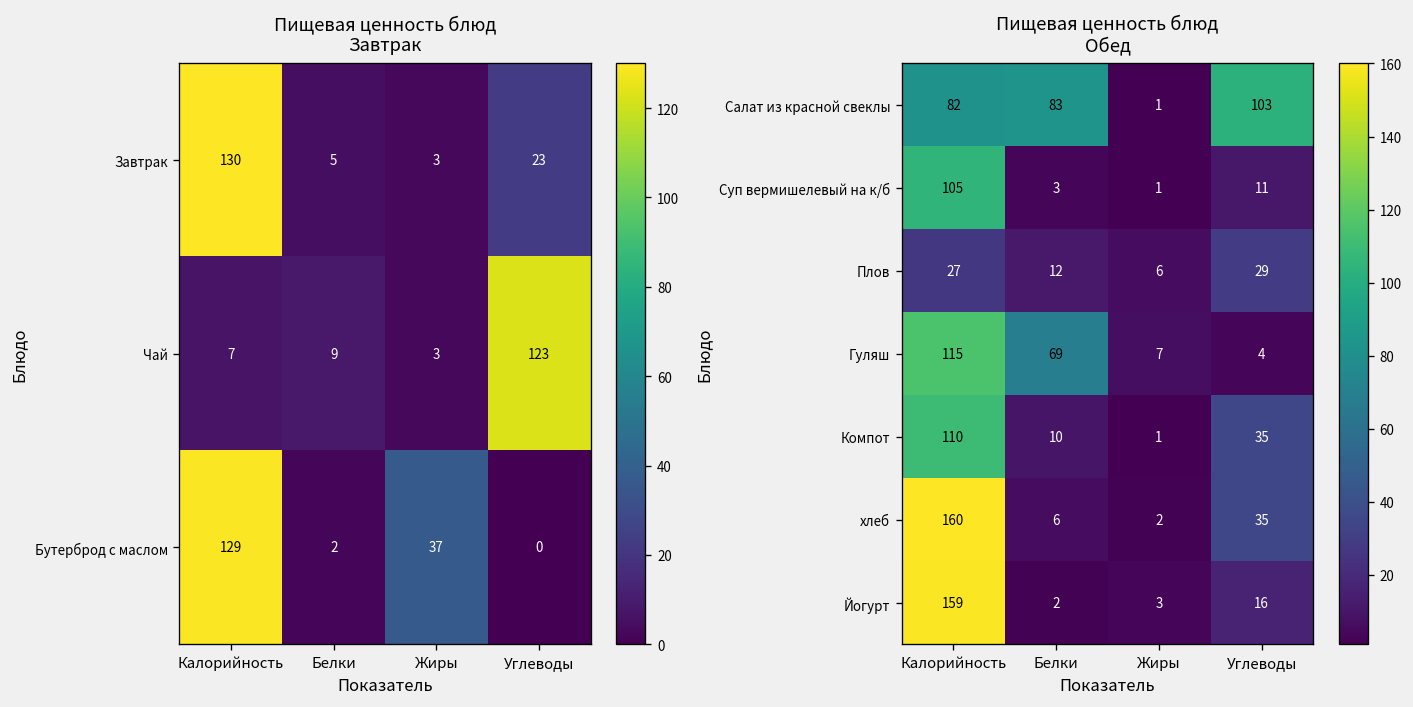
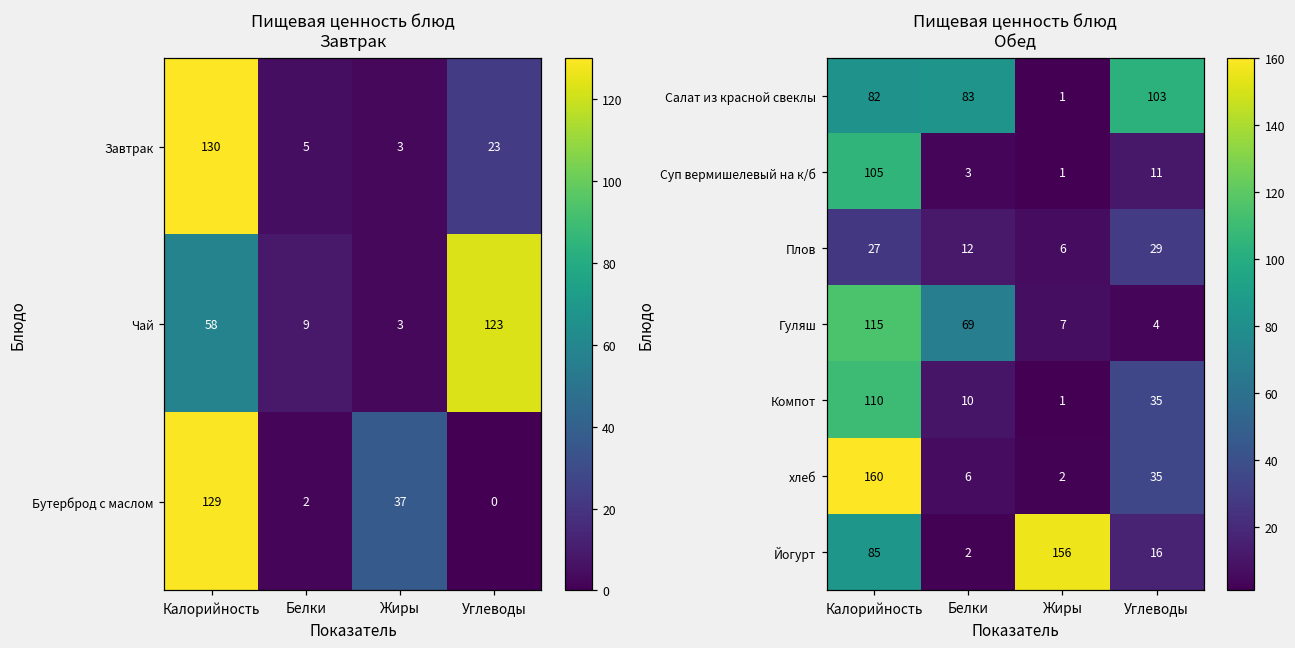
Пищевая ценность блюд Завтрак, Чай, Калорийность: 7 -> 58
Пищевая ценность блюд Обед, Йогурт, Калорийность: 159 -> 85
Пищевая ценность блюд Обед, Йогурт, Жиры: 3 -> 156
